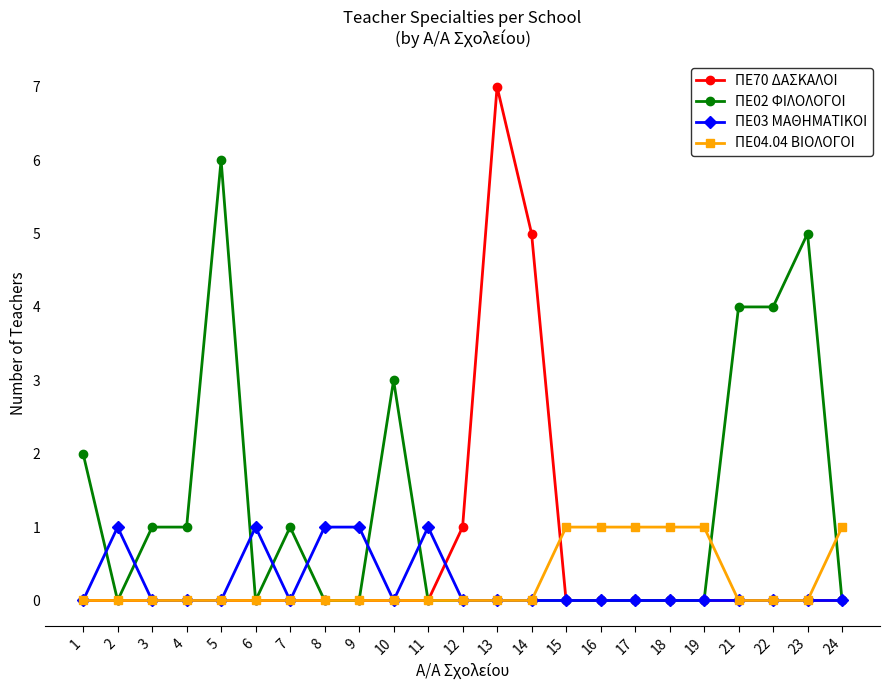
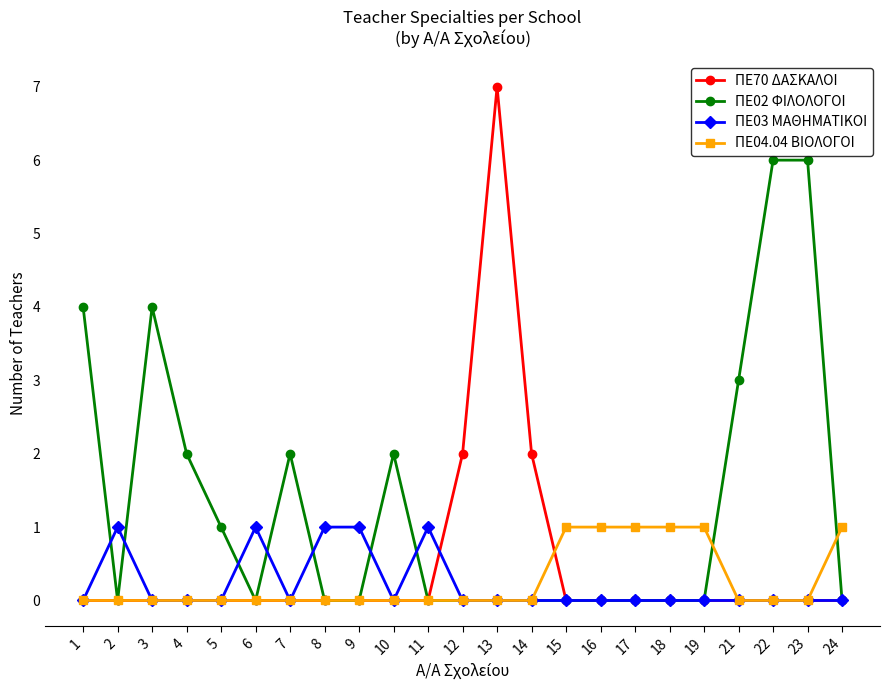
ΠΕ02 ΦΙΛΟΛΟΓΟΙ, 1: 2 -> 4
ΠΕ02 ΦΙΛΟΛΟΓΟΙ, 3: 1 -> 4
ΠΕ02 ΦΙΛΟΛΟΓΟΙ, 4: 1 -> 2
ΠΕ02 ΦΙΛΟΛΟΓΟΙ, 5: 6 -> 1
ΠΕ02 ΦΙΛΟΛΟΓΟΙ, 7: 1 -> 2
ΠΕ02 ΦΙΛΟΛΟΓΟΙ, 10: 3 -> 2
ΠΕ70 ΔΑΣΚΑΛΟΙ, 12: 1 -> 2
ΠΕ70 ΔΑΣΚΑΛΟΙ, 14: 5 -> 2
ΠΕ02 ΦΙΛΟΛΟΓΟΙ, 21: 4 -> 3
ΠΕ02 ΦΙΛΟΛΟΓΟΙ, 22: 4 -> 6
ΠΕ02 ΦΙΛΟΛΟΓΟΙ, 23: 5 -> 6
